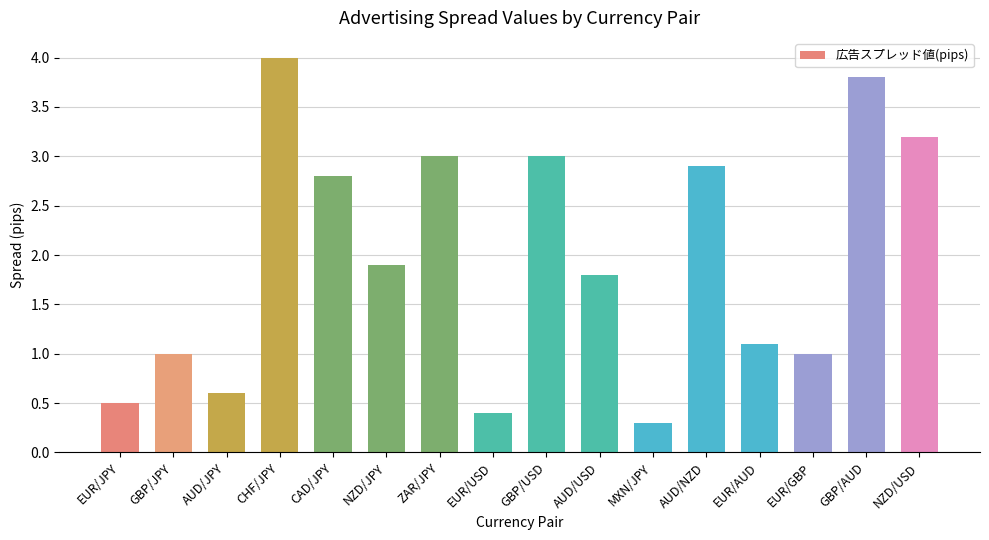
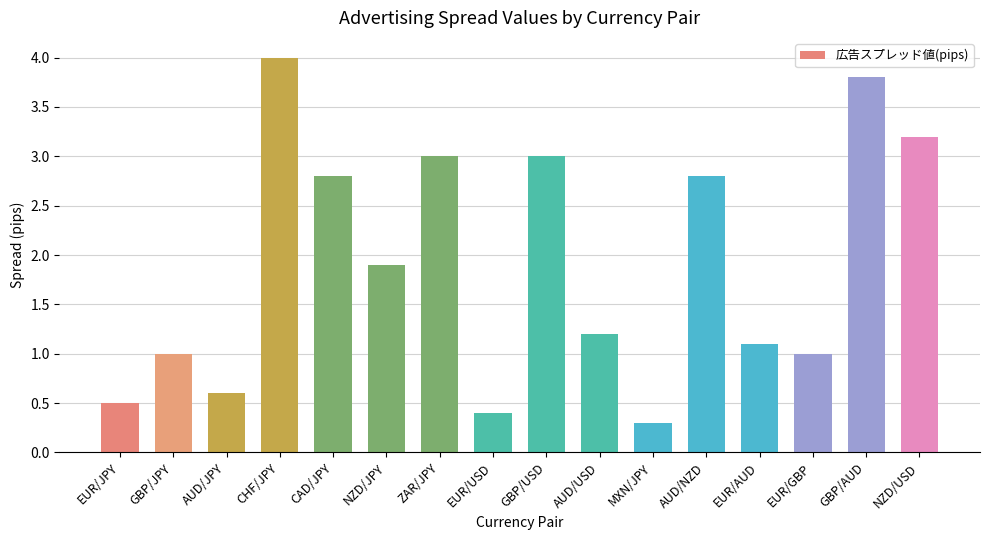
AUD/USD: 1.8 -> 1.2
AUD/NZD: 2.9 -> 2.8
